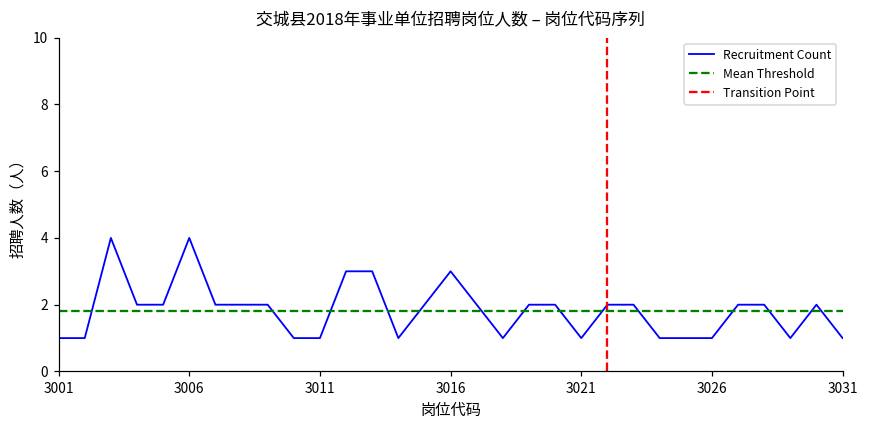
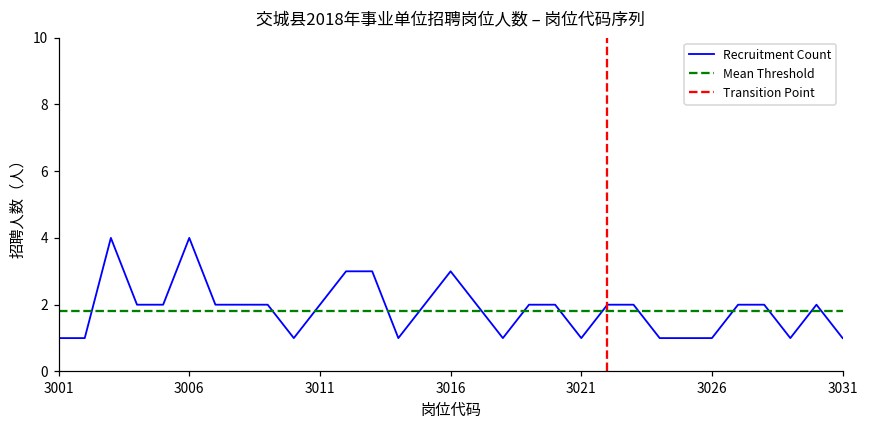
3011: 1 -> 2
